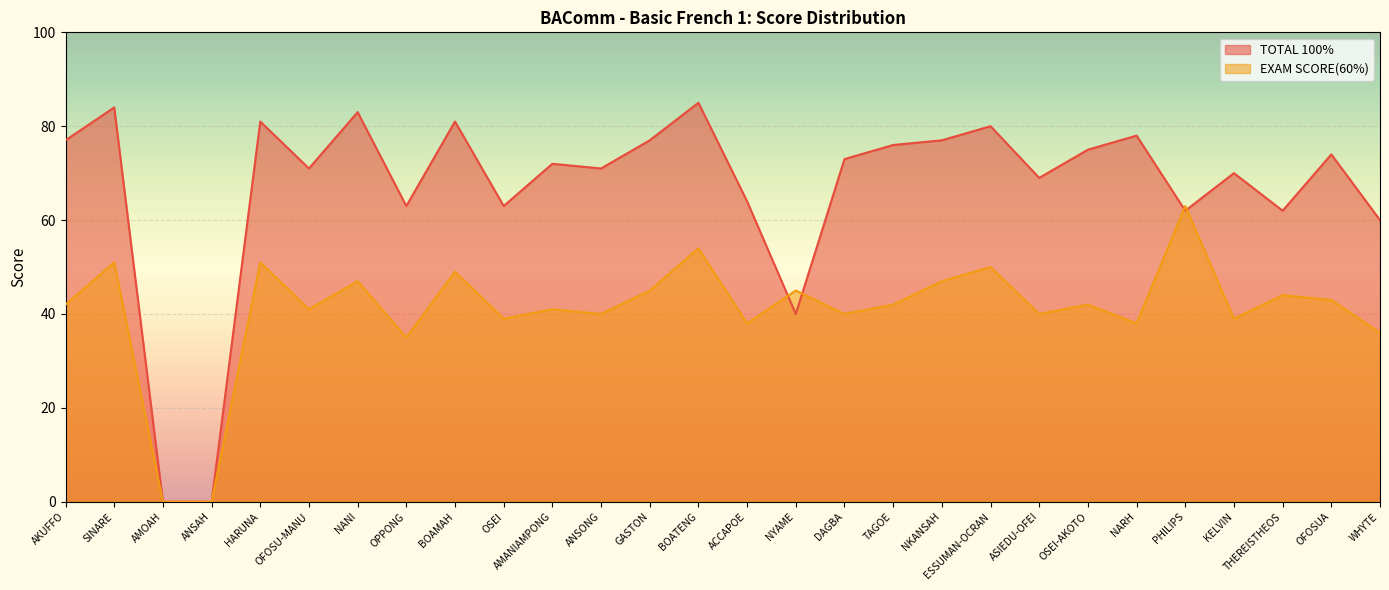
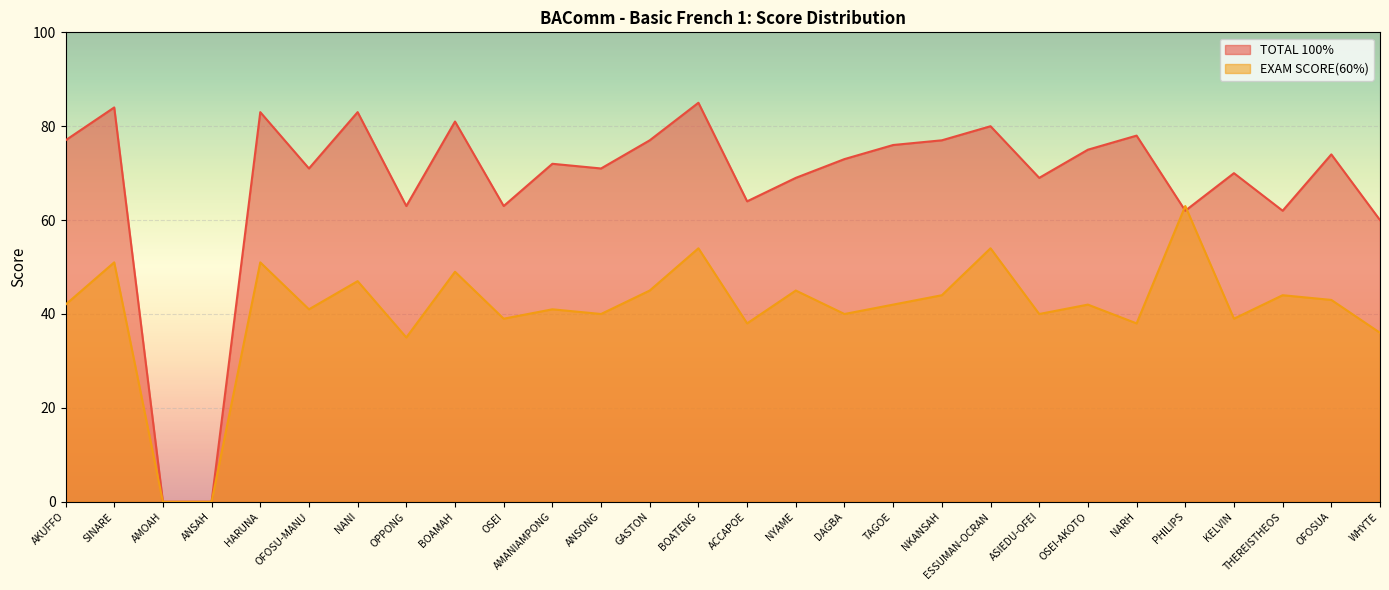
TOTAL 100%, HARUNA: 81 -> 83
TOTAL 100%, NYAME: 40 -> 69
EXAM SCORE(60%), NKANSAH: 47 -> 44
EXAM SCORE(60%), ESSUMAN-OCRAN: 50 -> 54
